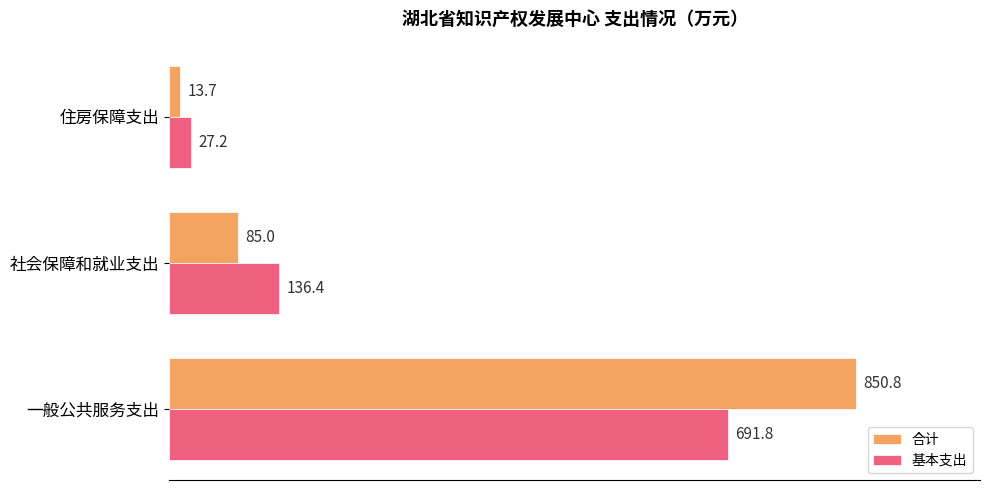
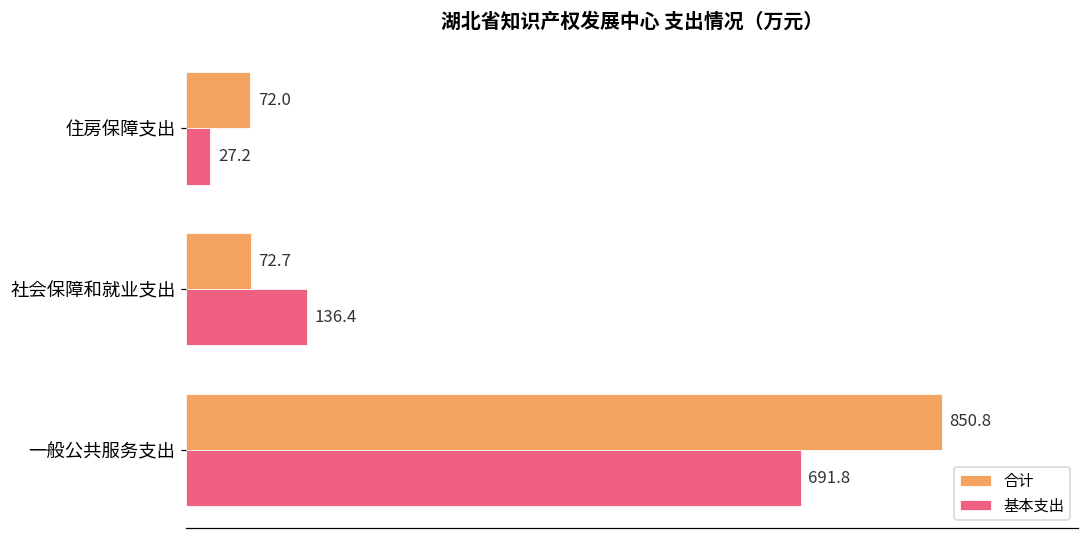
合计, 住房保障支出: 13.7 -> 72.0
合计, 社会保障和就业支出: 85.0 -> 72.7
